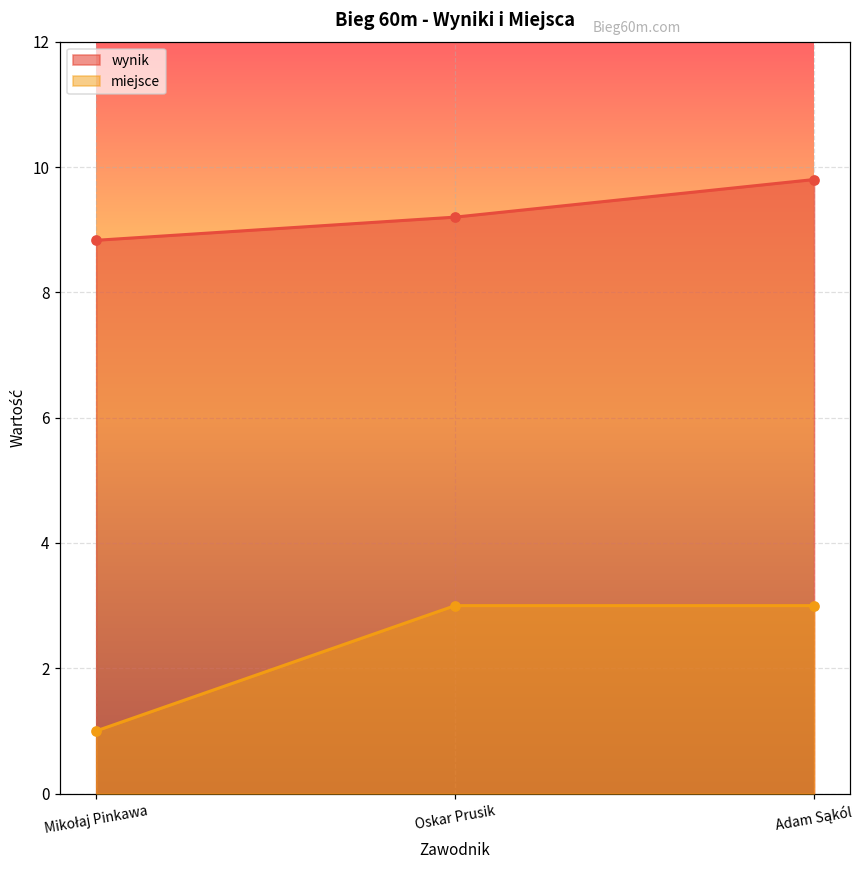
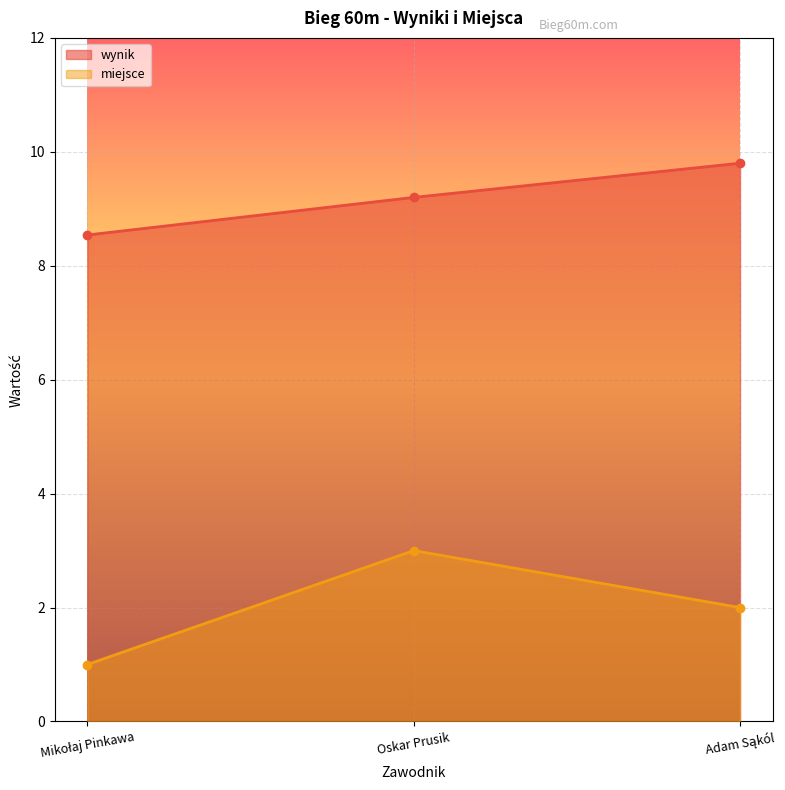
wynik, Mikołaj Pinkawa: 8.8 -> 8.5
miejsce, Adam Sąkól: 3 -> 2
